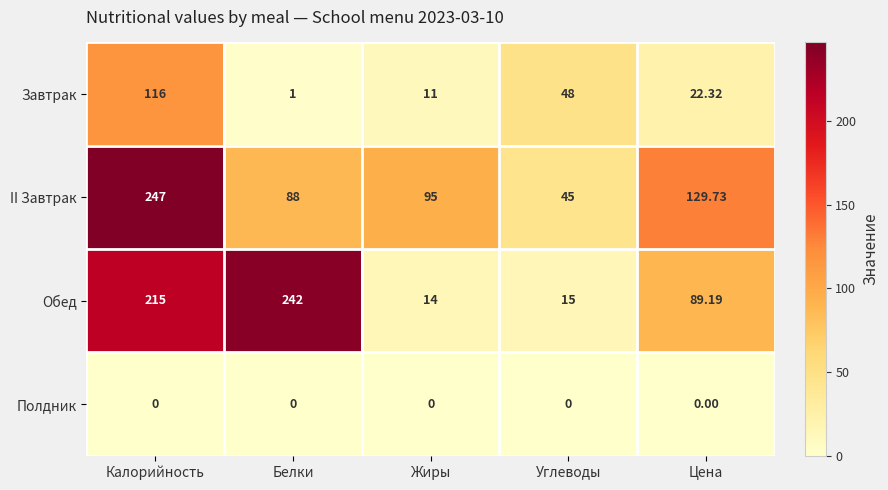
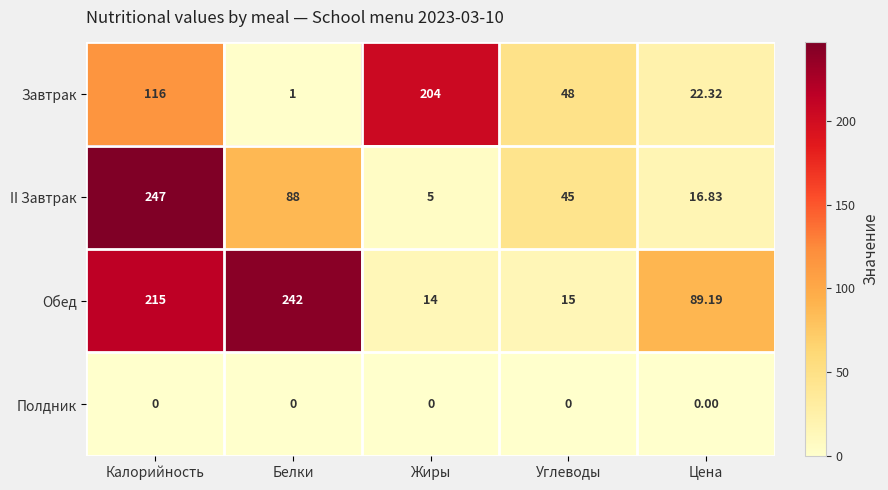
Завтрак, Жиры: 11 -> 204
II Завтрак, Жиры: 95 -> 5
II Завтрак, Цена: 129.73 -> 16.83
